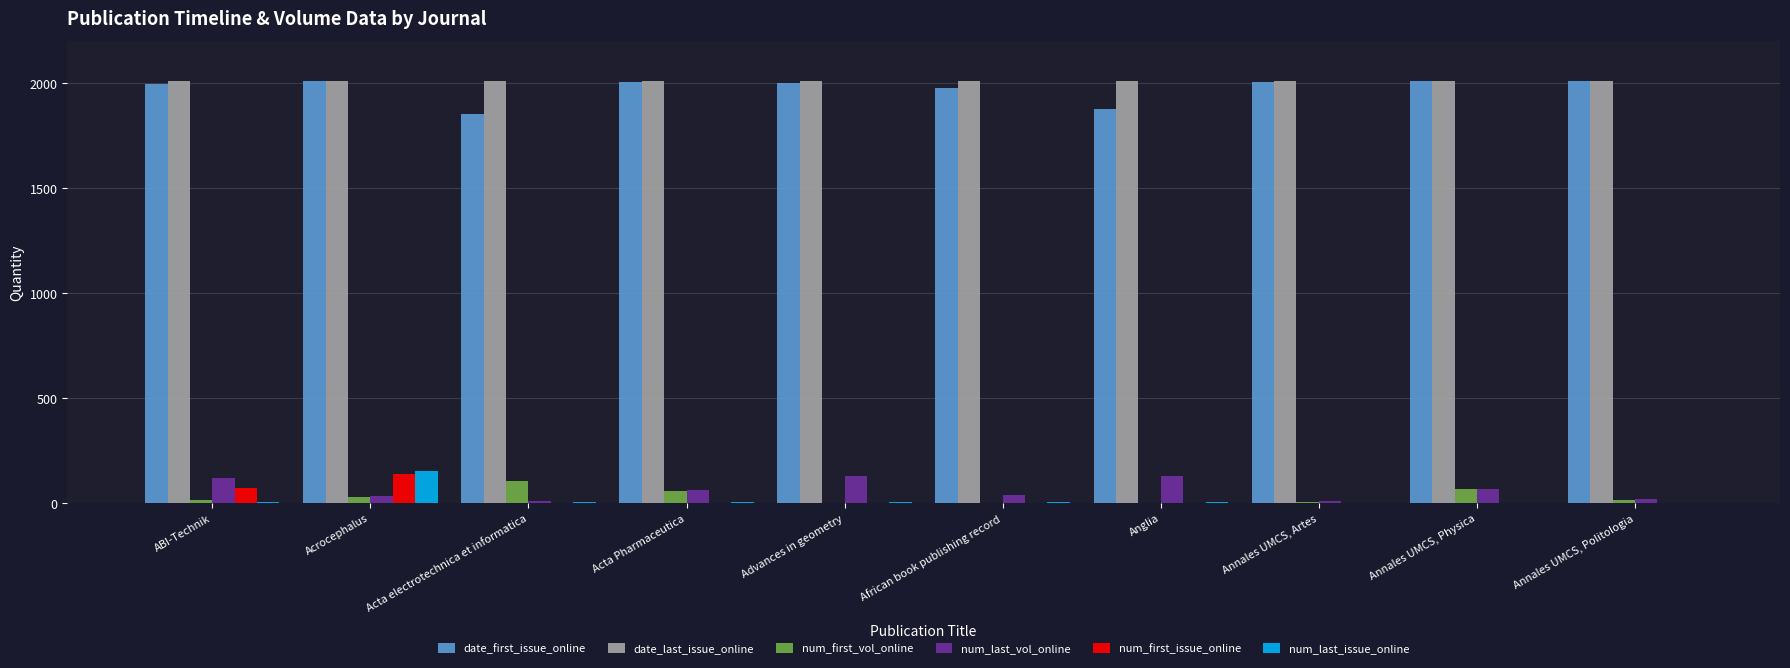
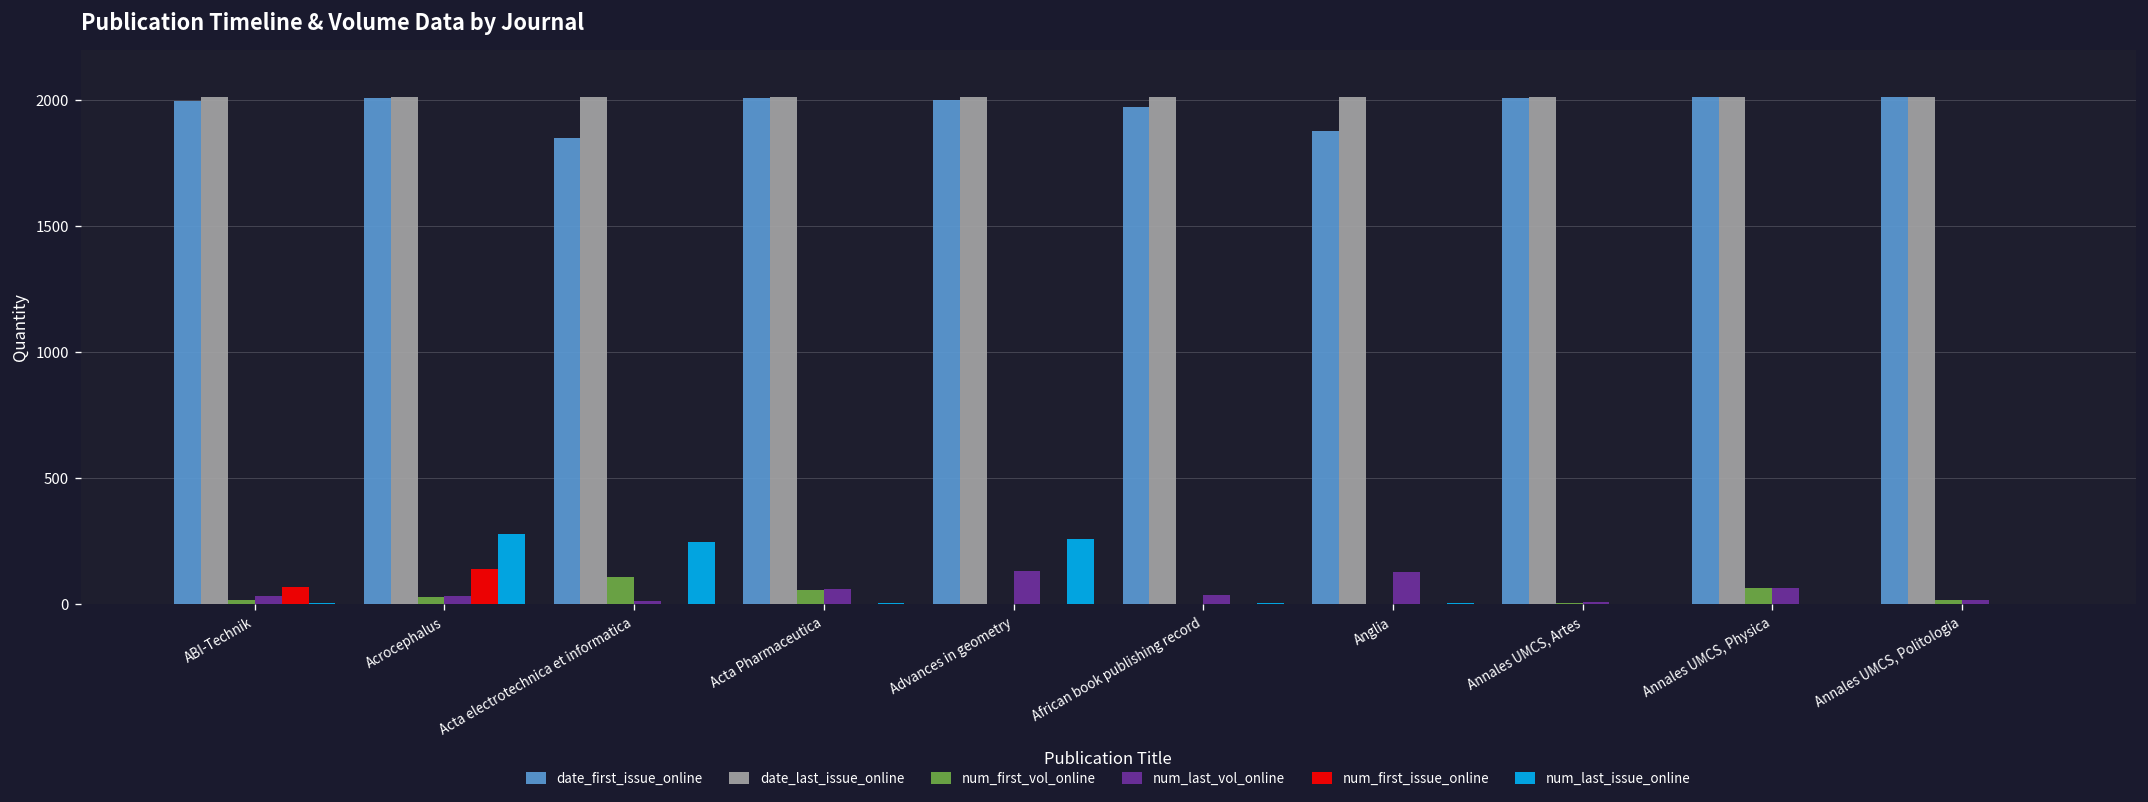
num_last_vol_online, ABI-Technik: 120 -> 30
num_last_issue_online, Acrocephalus: 160 -> 280
num_last_issue_online, Acta electrotechnica et informatica: 0 -> 250
num_last_issue_online, Advances in geometry: 0 -> 260
